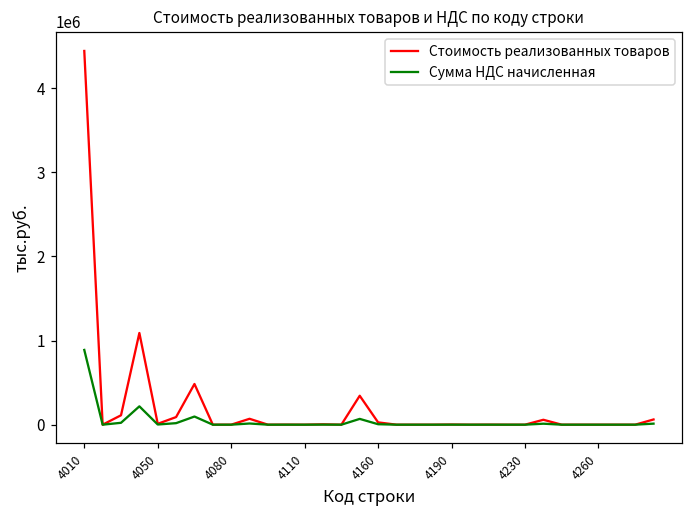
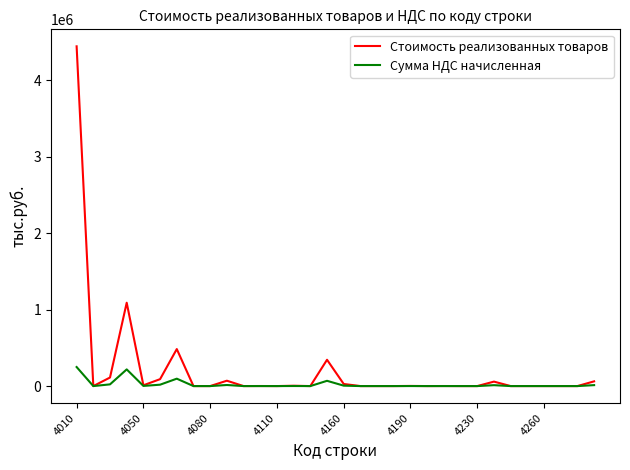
Сумма НДС начисленная, 4010: 900000 -> 200000
